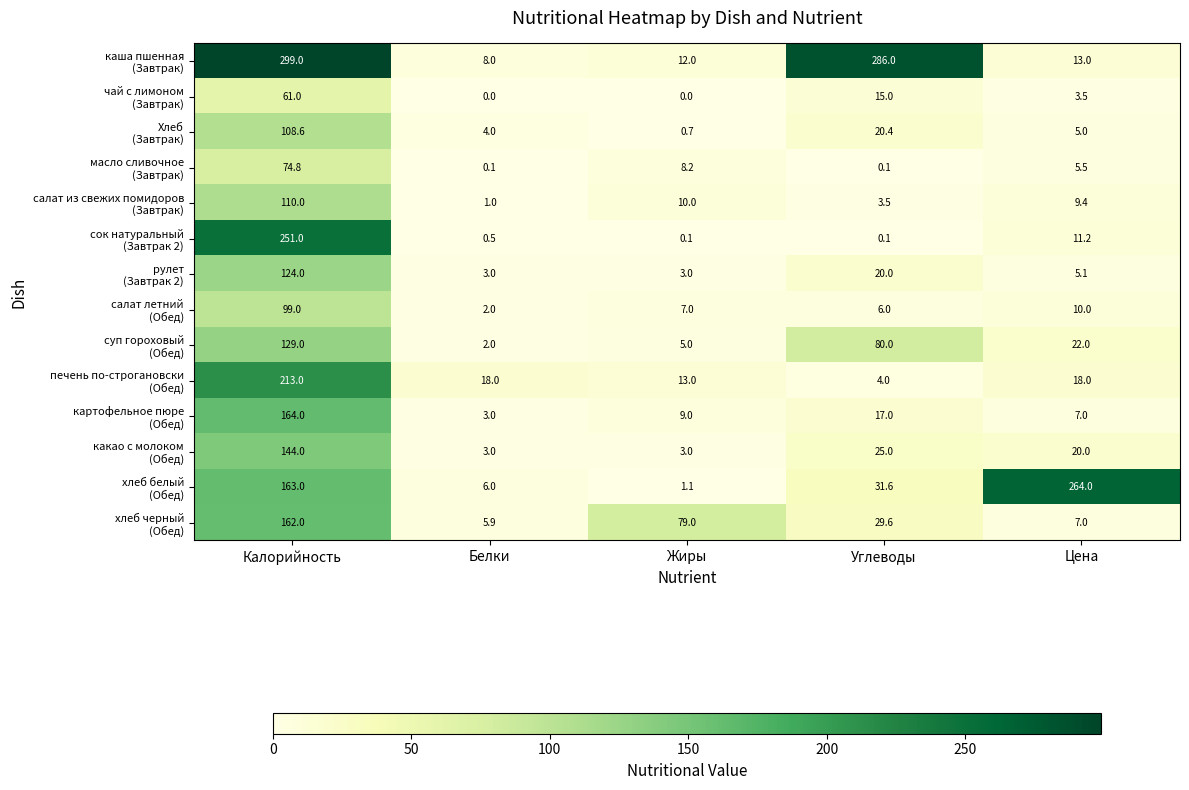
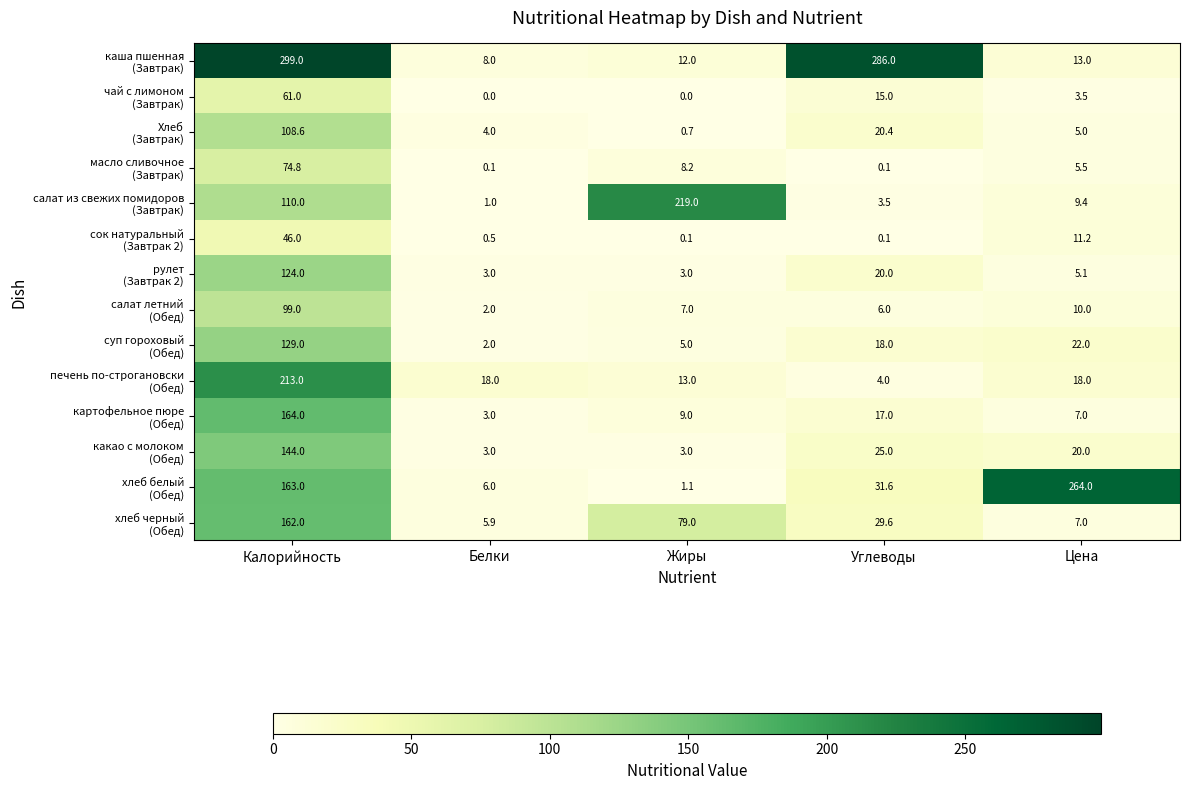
салат из свежих помидоров (Завтрак), Жиры: 10.0 -> 219.0
сок натуральный (Завтрак 2), Калорийность: 251.0 -> 46.0
суп гороховый (Обед), Углеводы: 80.0 -> 18.0
